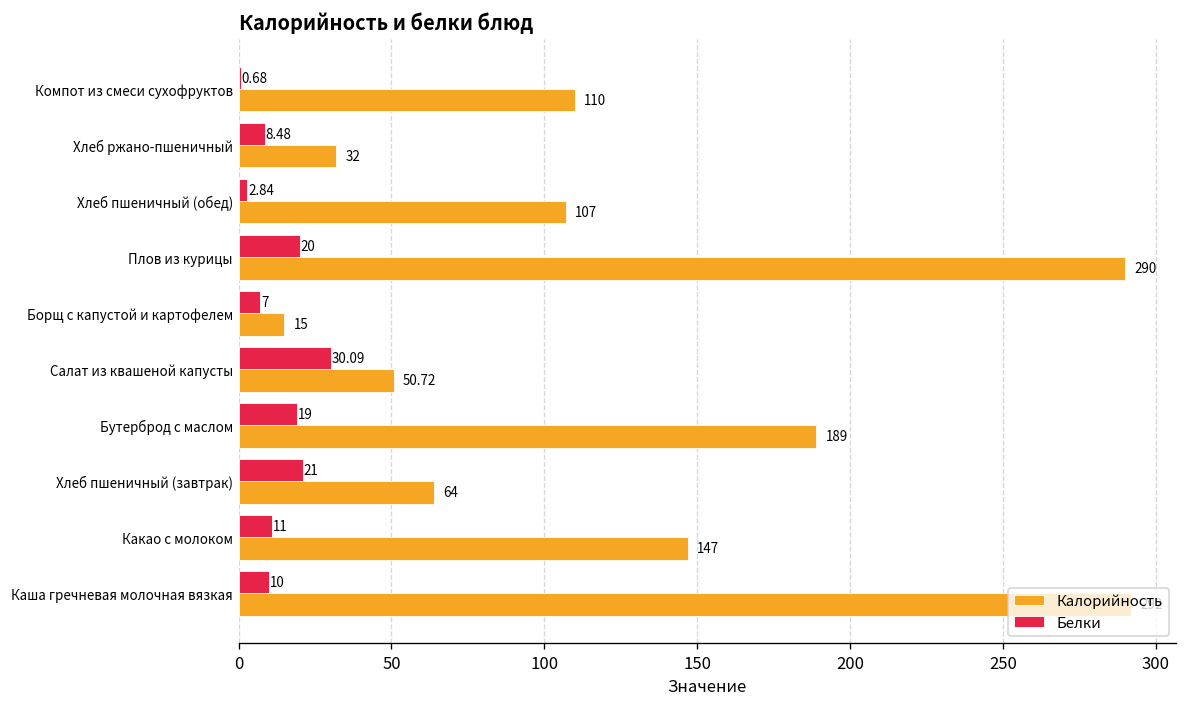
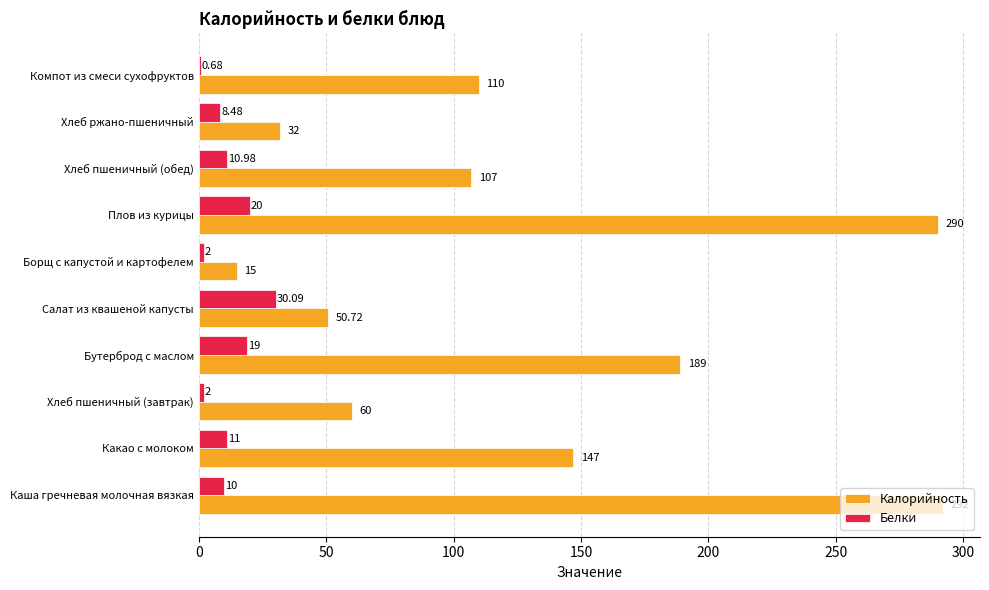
Белки, Хлеб пшеничный (обед): 2.84 -> 10.98
Белки, Борщ с капустой и картофелем: 7 -> 2
Белки, Хлеб пшеничный (завтрак): 21 -> 2
Калорийность, Хлеб пшеничный (завтрак): 64 -> 60
